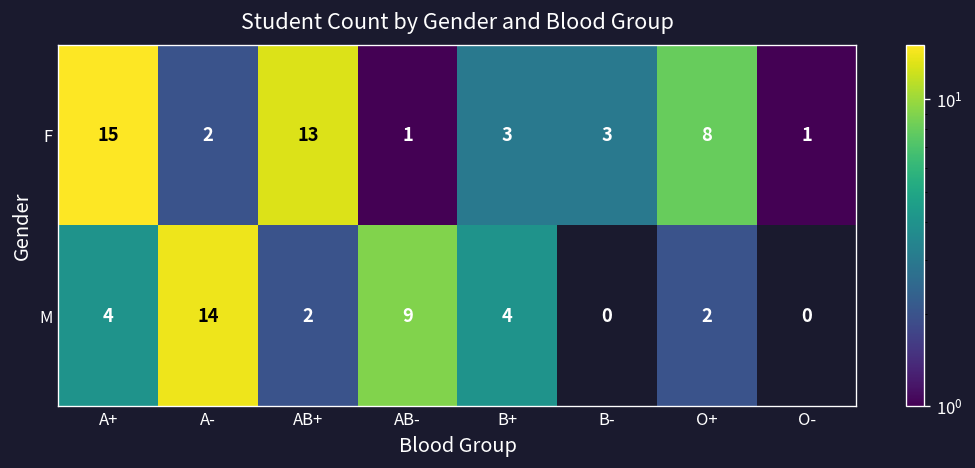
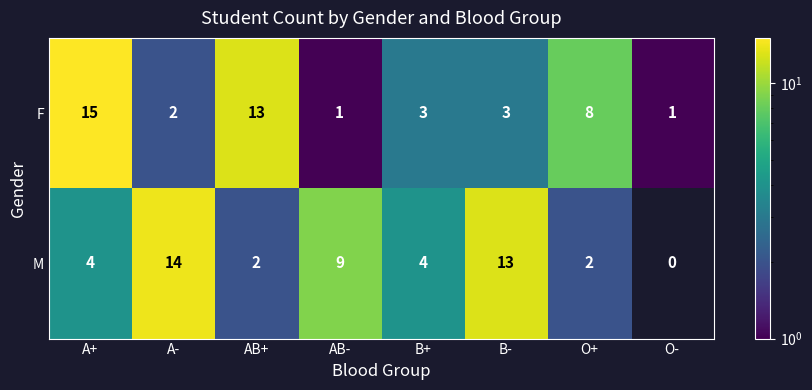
M, B-: 0 -> 13
